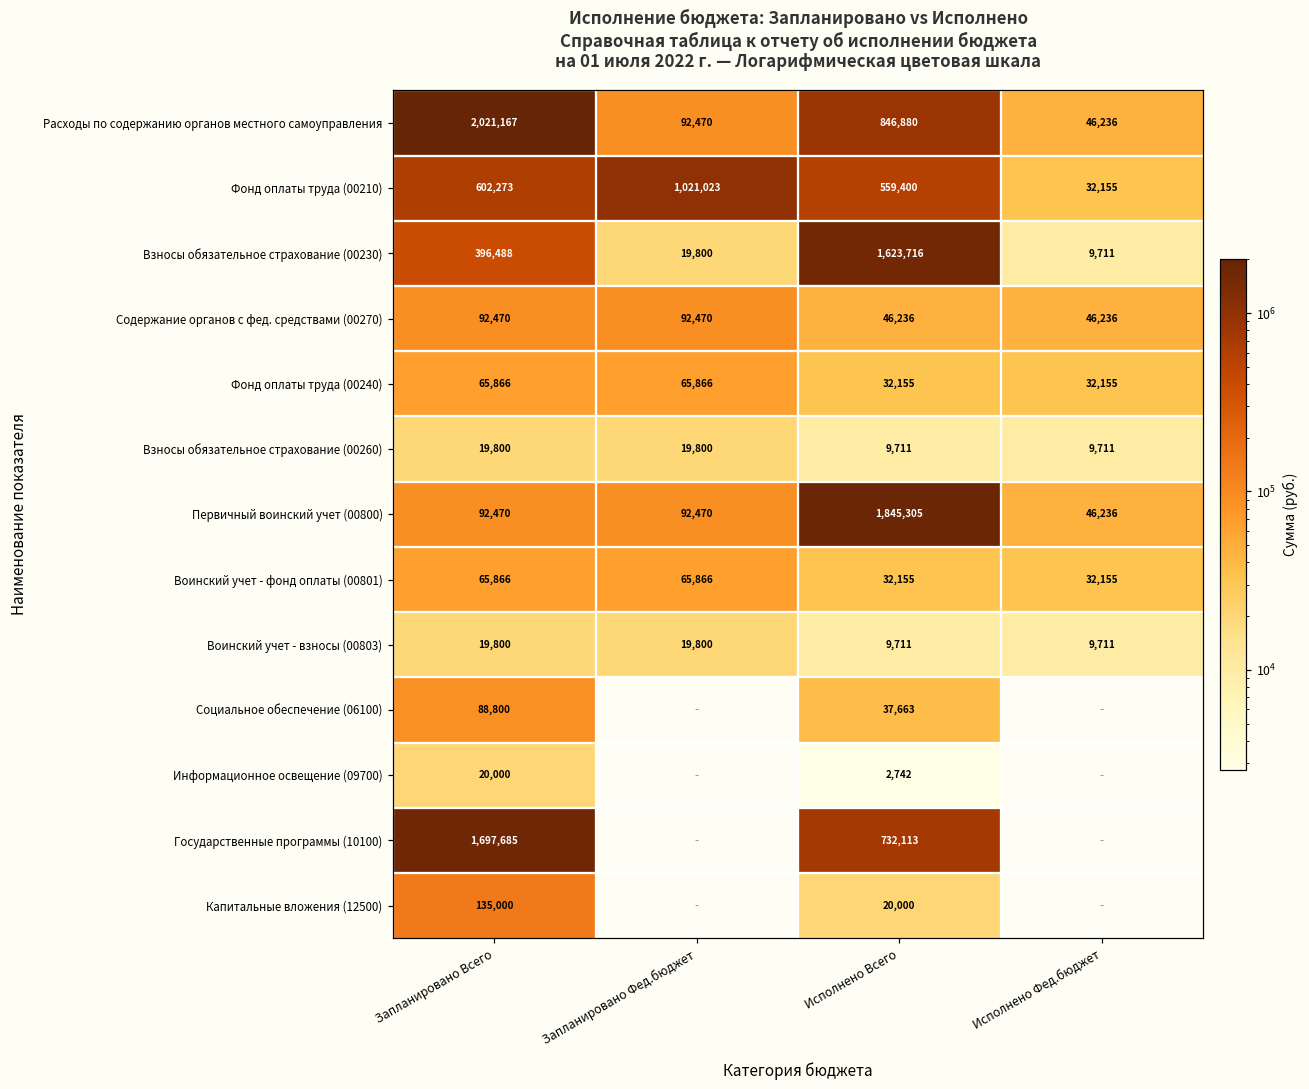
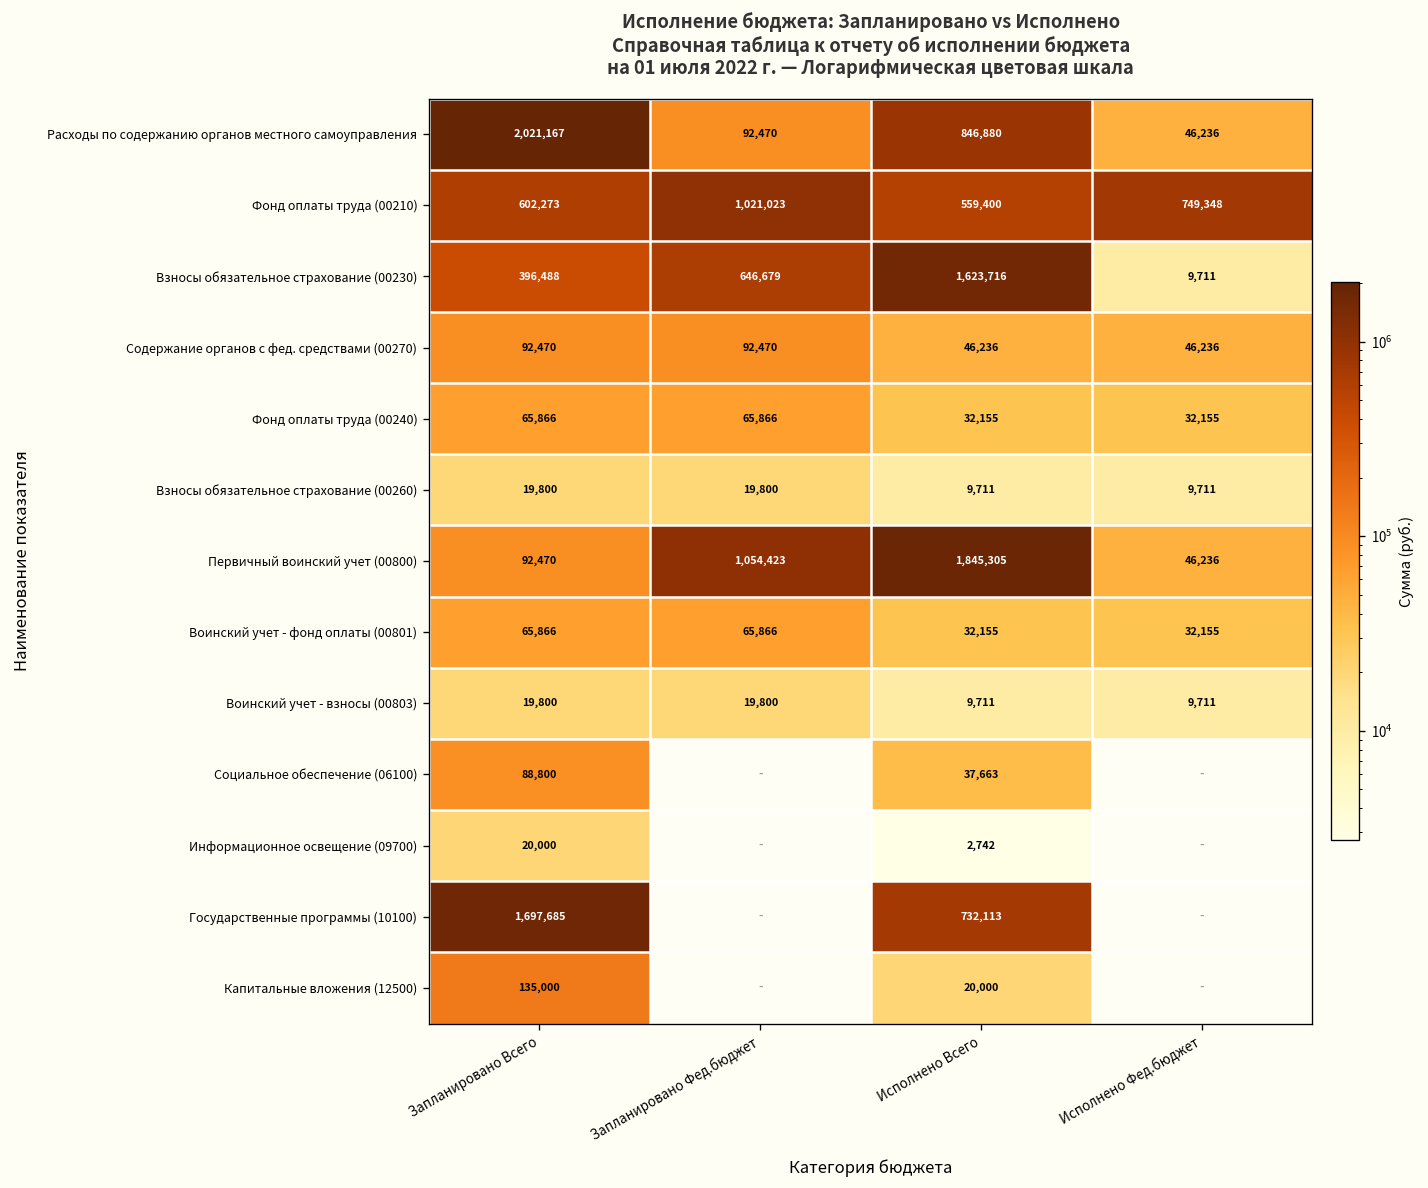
Фонд оплаты труда (00210), Исполнено Фед.бюджет: 32,155 -> 749,348
Взносы обязательное страхование (00230), Запланировано Фед.бюджет: 19,800 -> 646,679
Первичный воинский учет (00800), Запланировано Фед.бюджет: 92,470 -> 1,054,423
